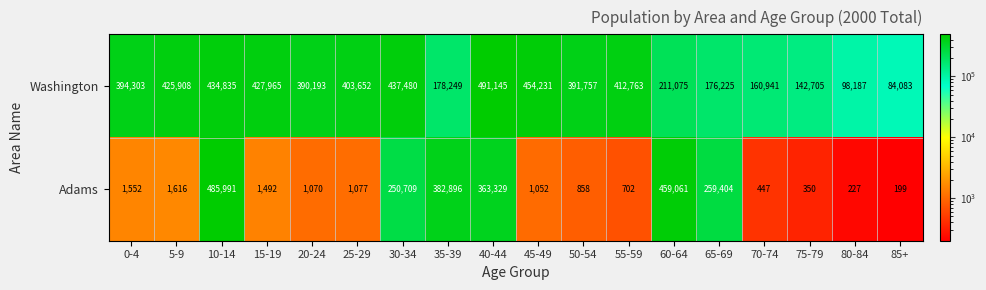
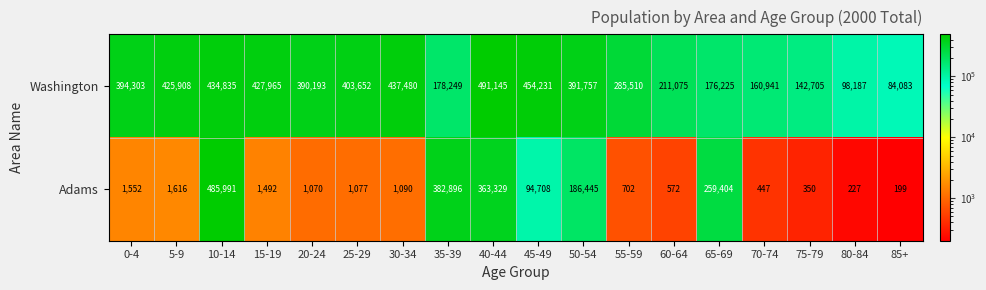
Washington, 55-59: 412,763 -> 285,510
Adams, 30-34: 250,709 -> 1,090
Adams, 45-49: 1,052 -> 94,708
Adams, 50-54: 858 -> 186,445
Adams, 60-64: 459,061 -> 572
